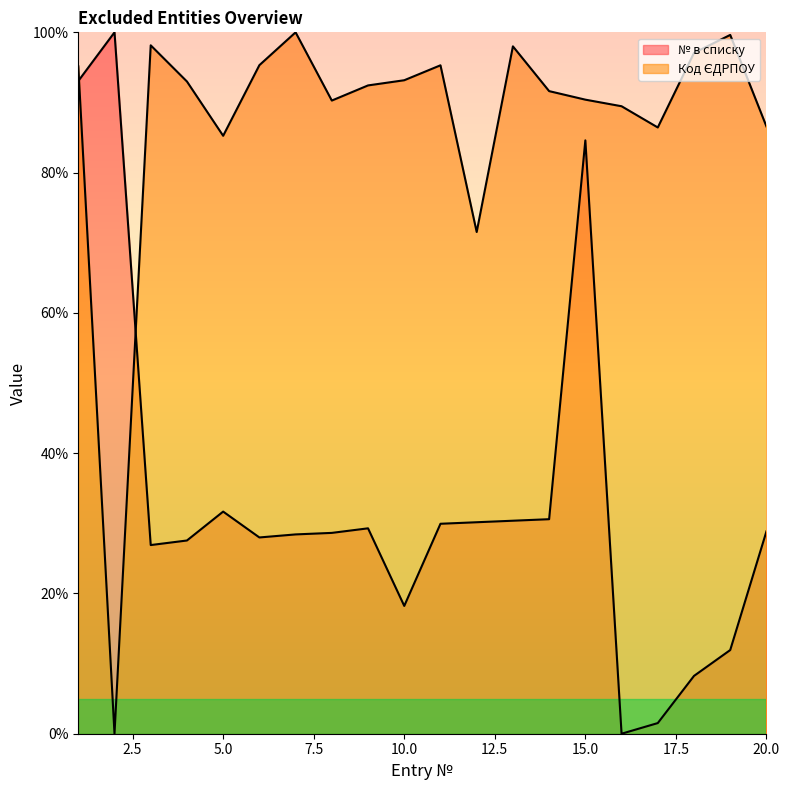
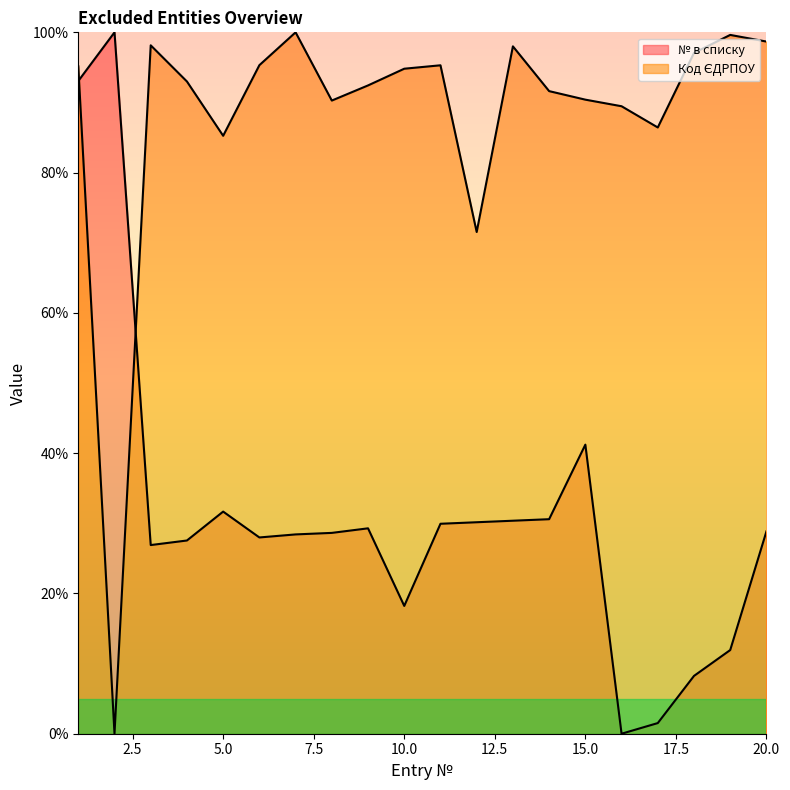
Код ЄДРПОУ, 10.0: 93% -> 95%
№ в списку, 15.0: 85% -> 41%
Код ЄДРПОУ, 20.0: 87% -> 99%
